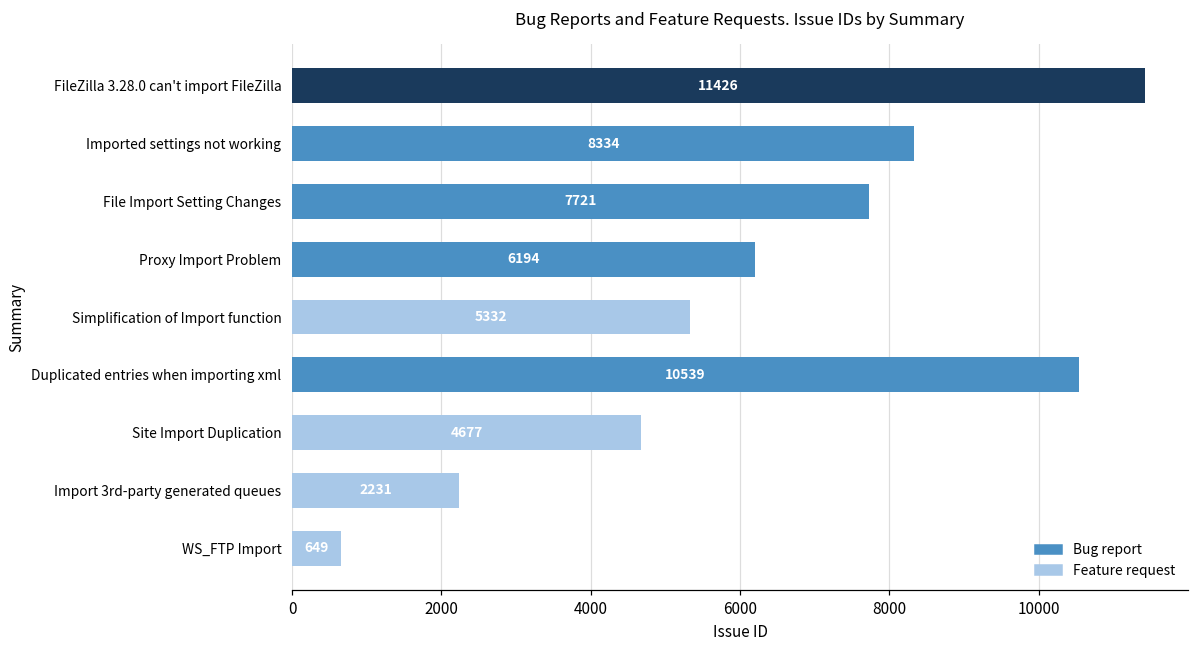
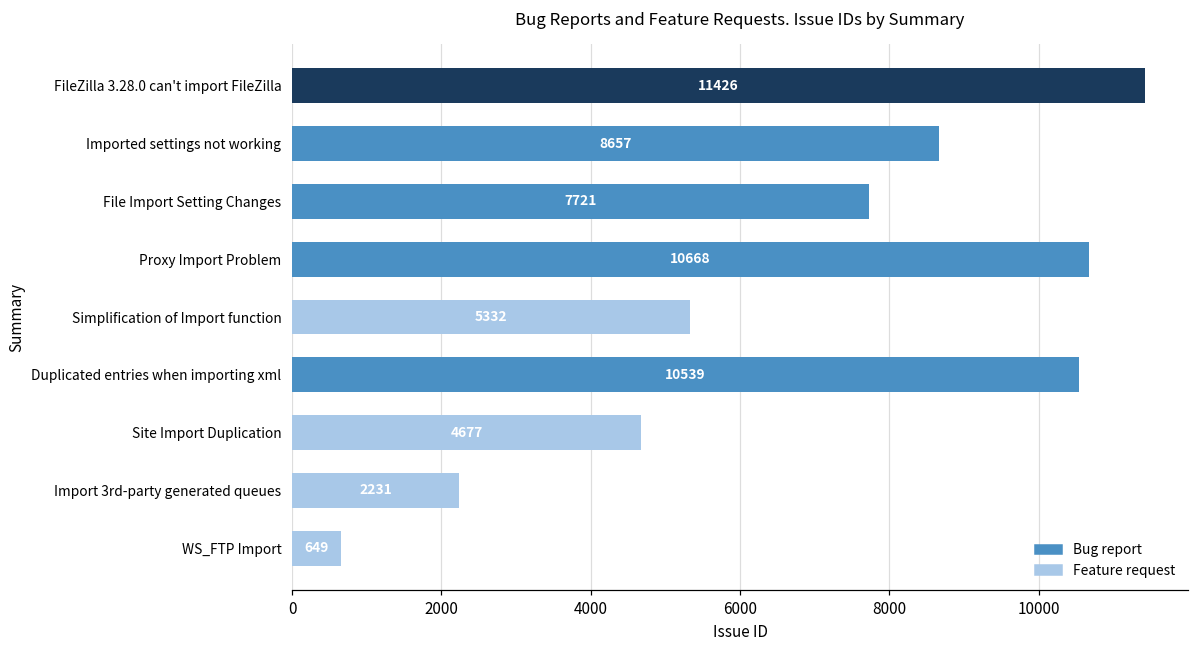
Imported settings not working: 8334 -> 8657
Proxy Import Problem: 6194 -> 10668
